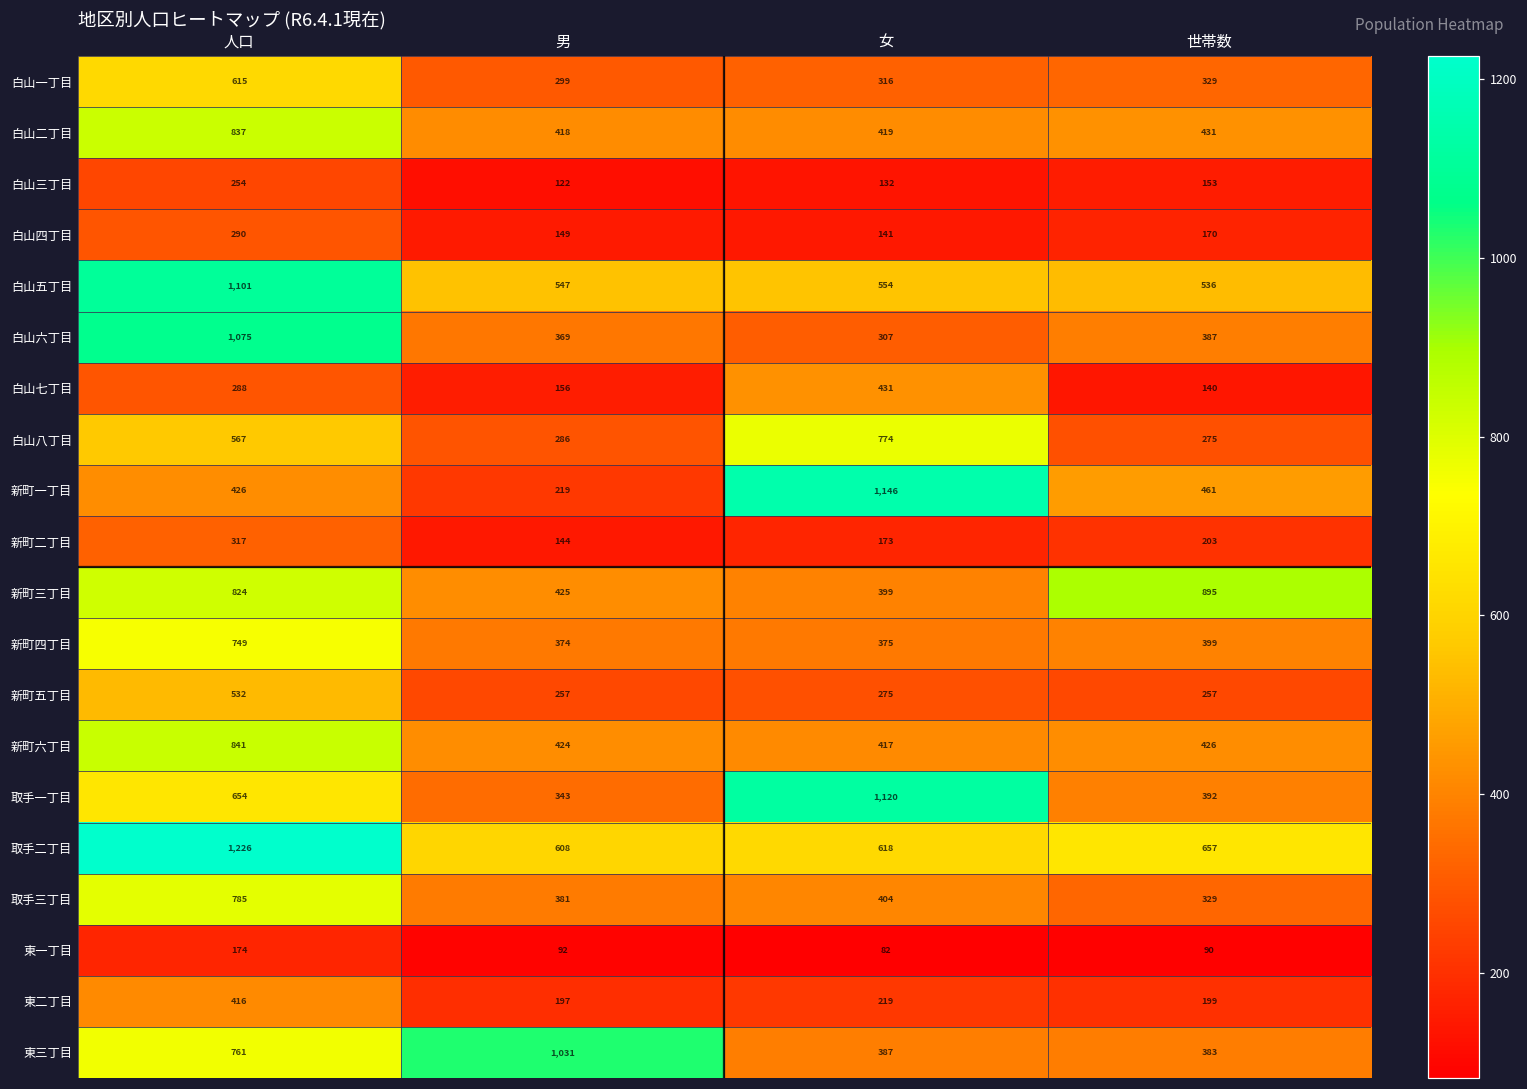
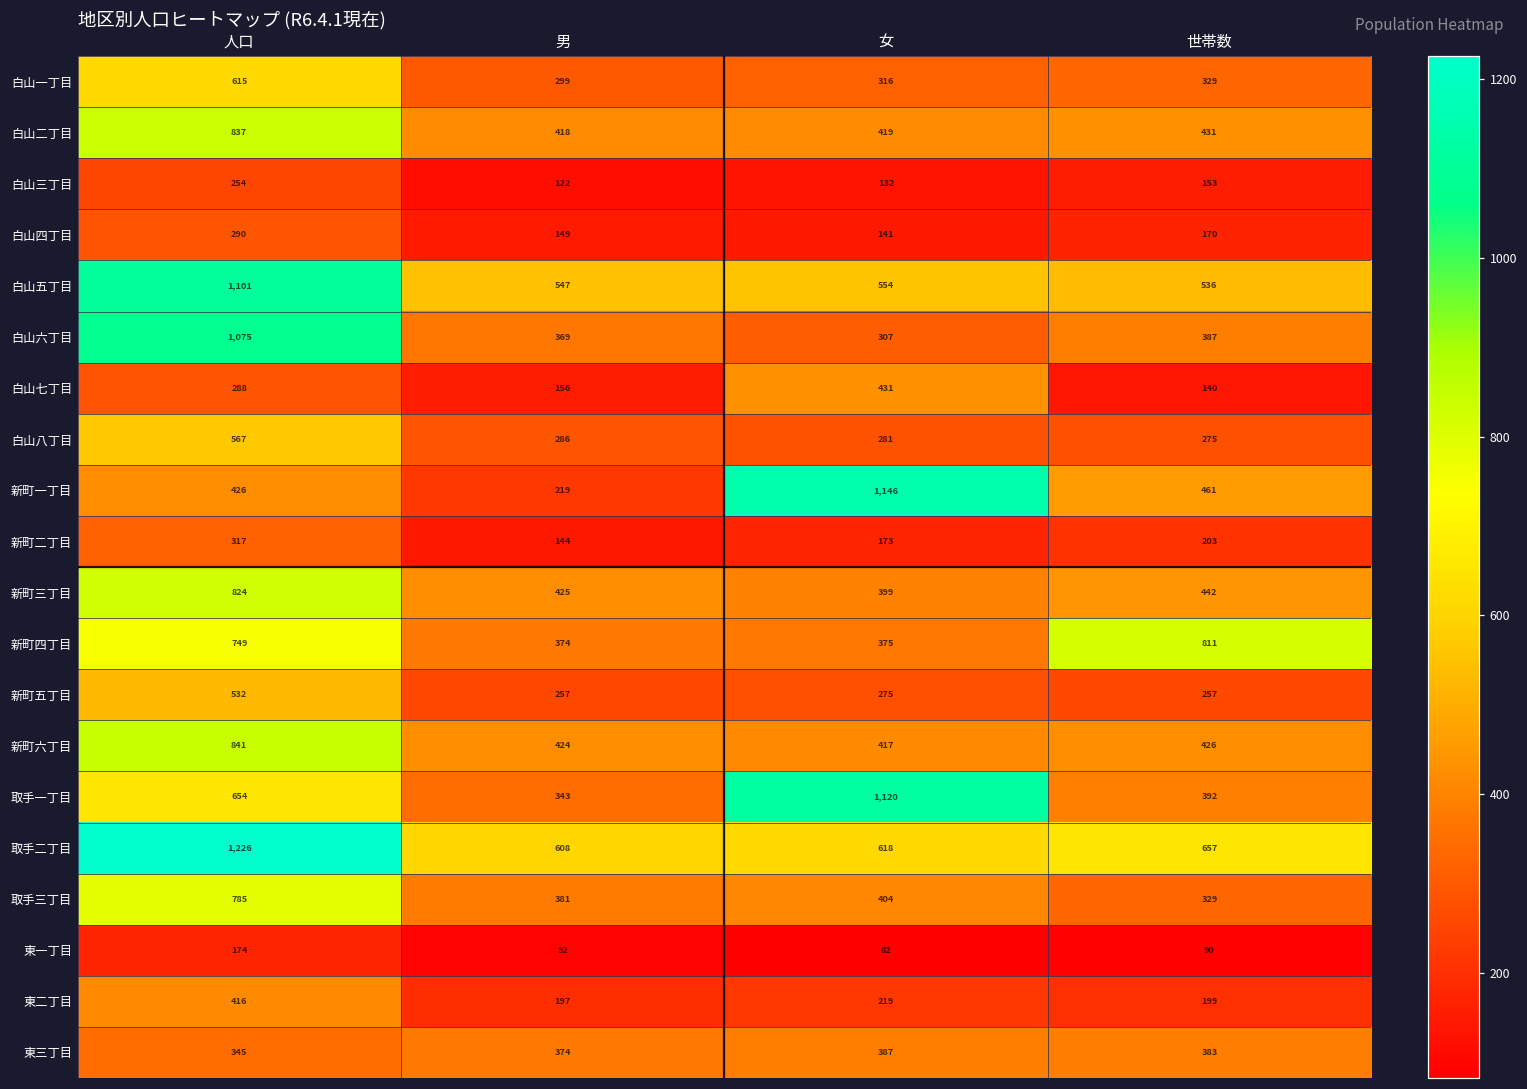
白山八丁目, 女: 774 -> 281
新町三丁目, 世帯数: 895 -> 442
新町四丁目, 世帯数: 399 -> 811
東三丁目, 人口: 761 -> 345
東三丁目, 男: 1,031 -> 374
